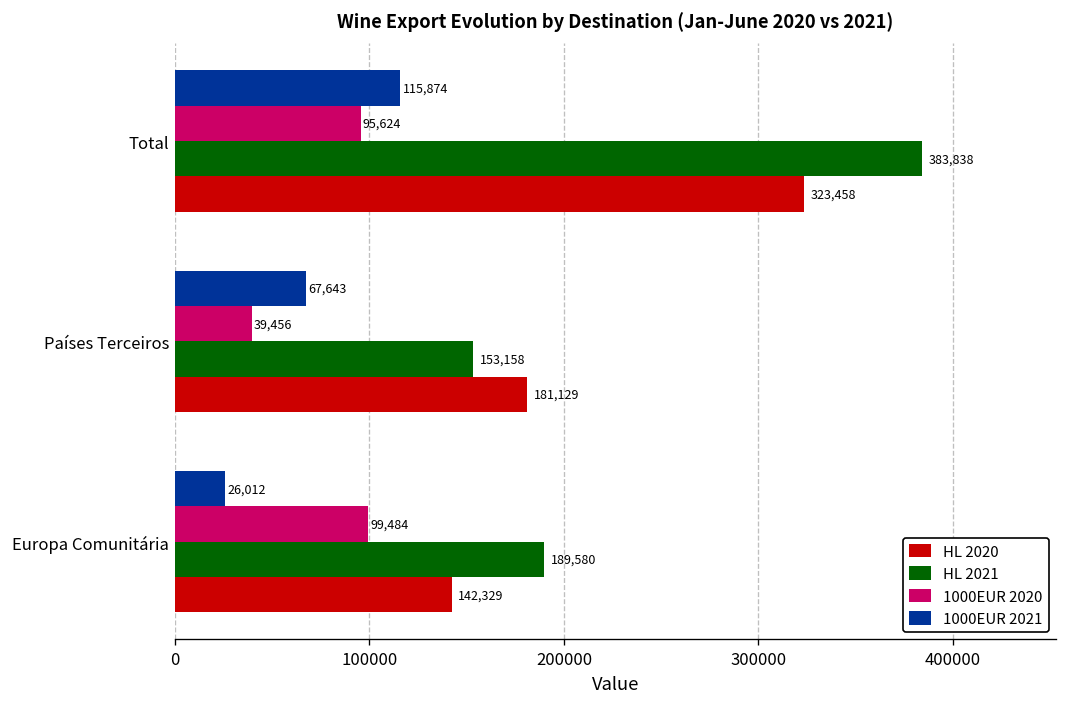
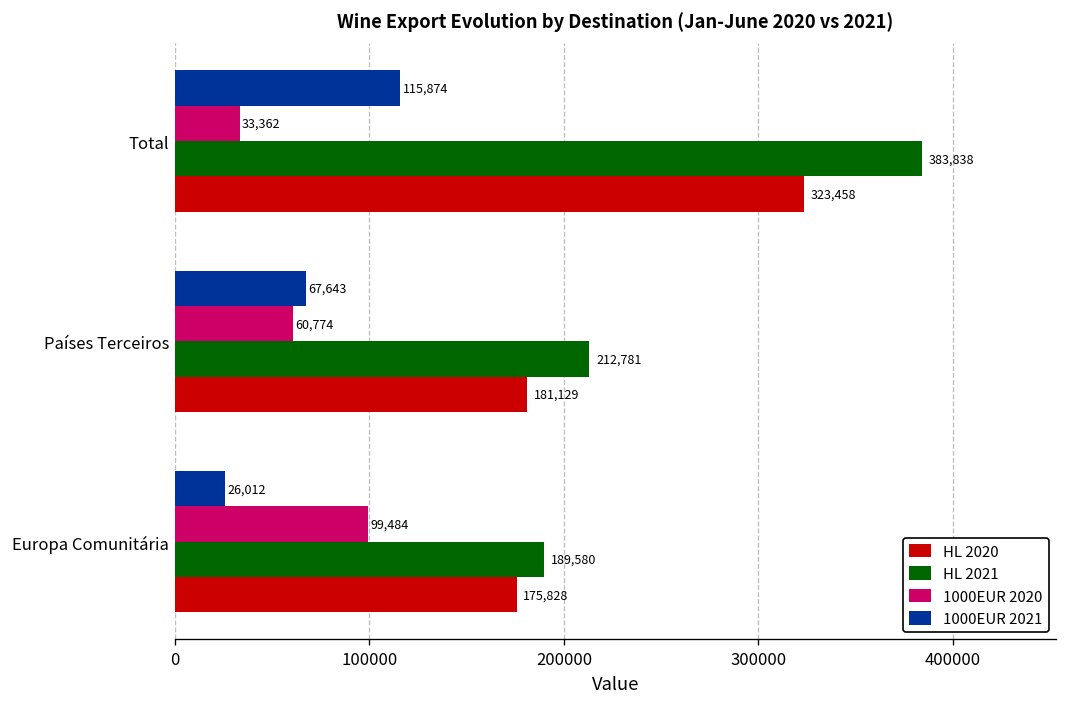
1000EUR 2020, Total: 95,624 -> 33,362
1000EUR 2020, Países Terceiros: 39,456 -> 60,774
HL 2021, Países Terceiros: 153,158 -> 212,781
HL 2020, Europa Comunitária: 142,329 -> 175,828
